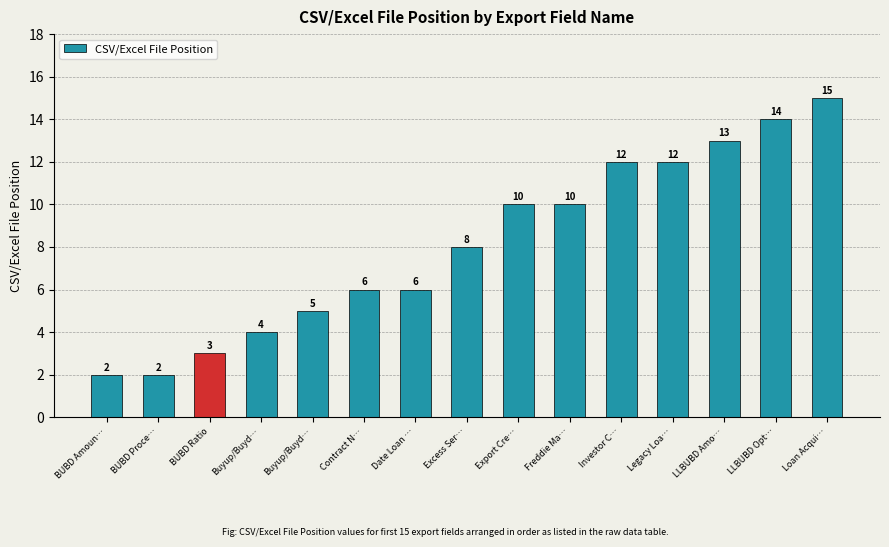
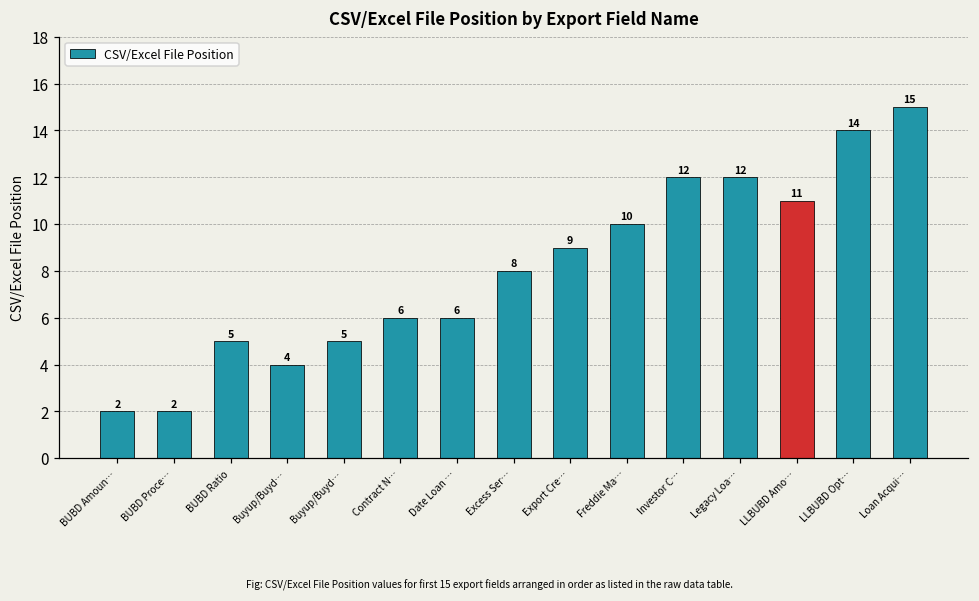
BUBD Ratio: 3 -> 5
Export Cre…: 10 -> 9
LLBUBD Amo…: 13 -> 11
